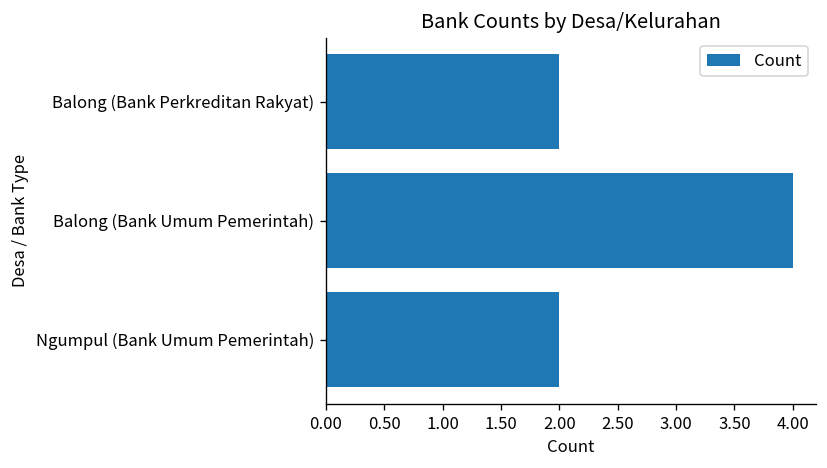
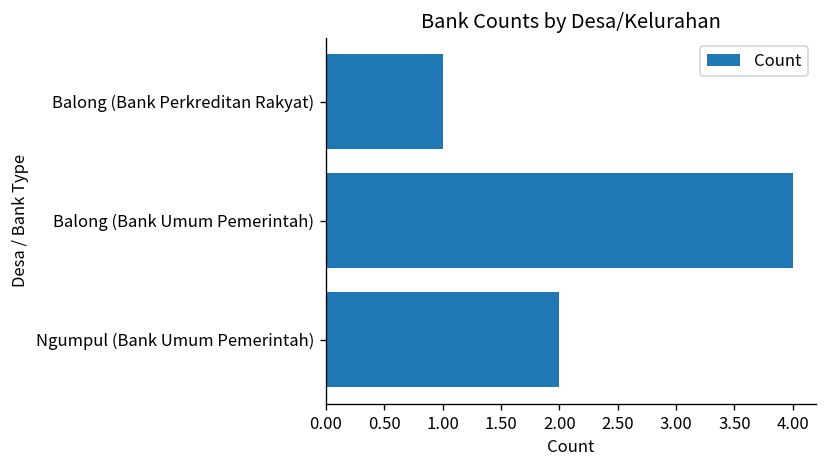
Balong (Bank Perkreditan Rakyat): 2 -> 1
